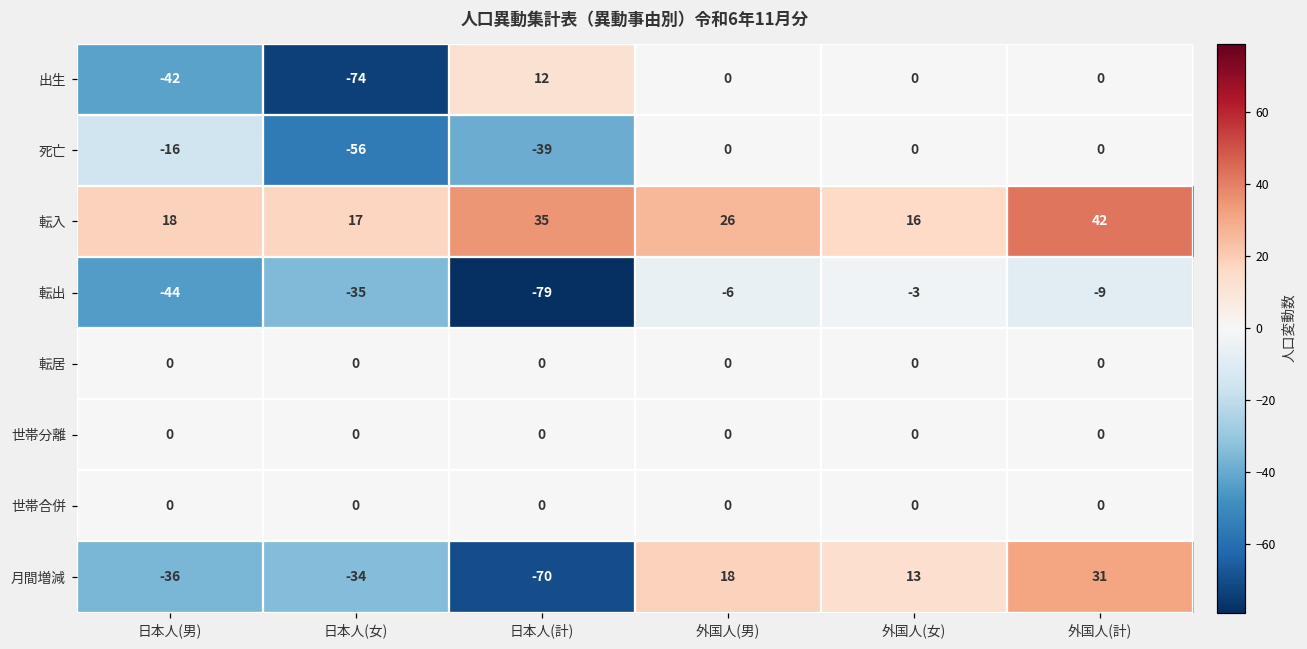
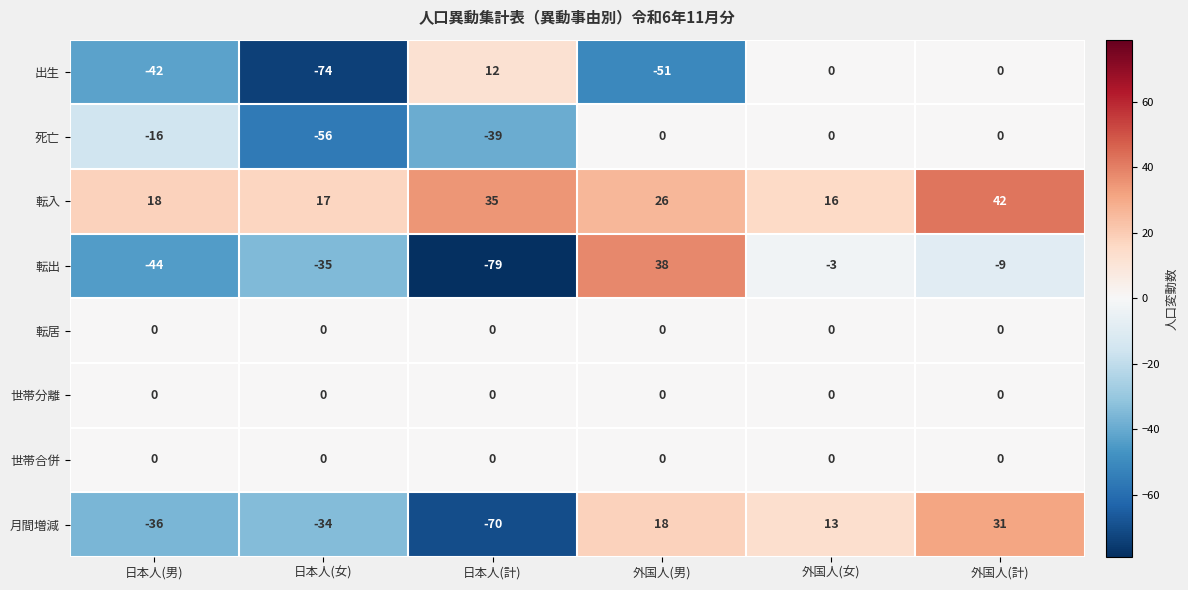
出生, 外国人(男): 0 -> -51
転出, 外国人(男): -6 -> 38
